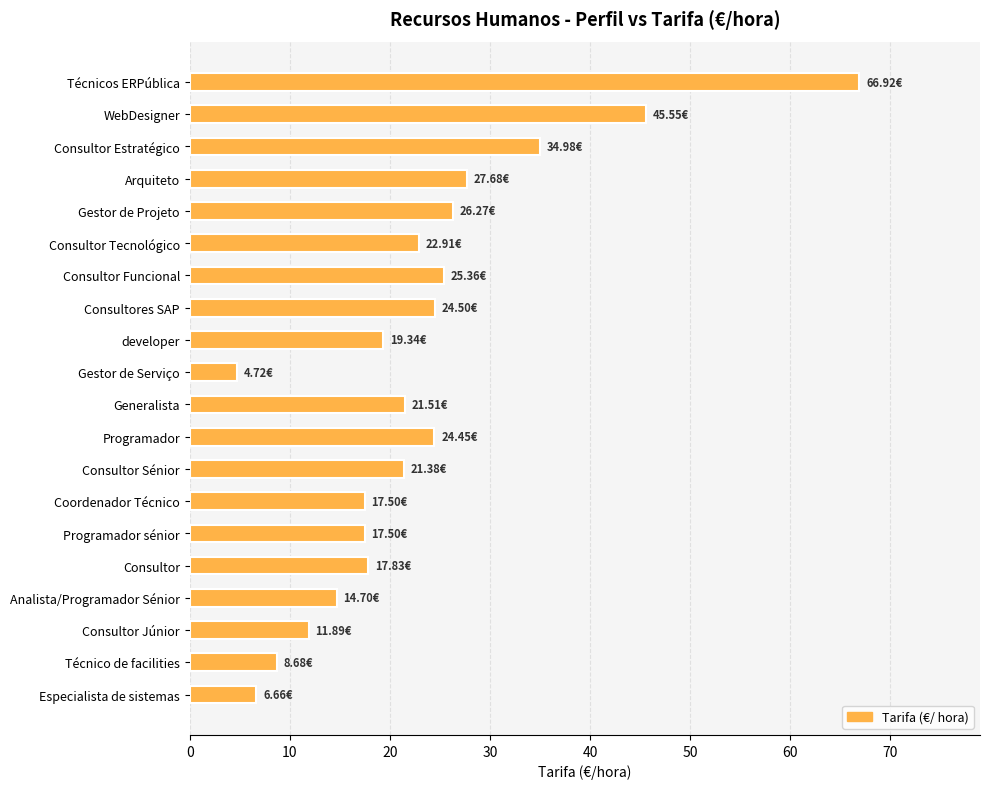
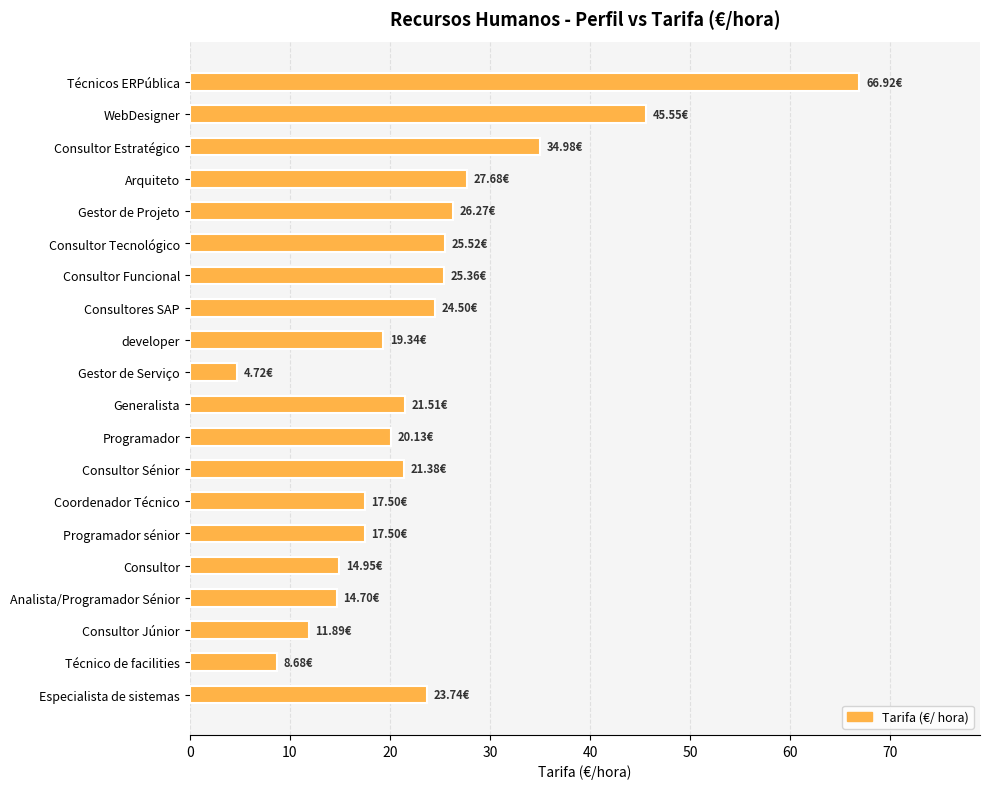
Consultor Tecnológico: 22.91€ -> 25.52€
Programador: 24.45€ -> 20.13€
Consultor: 17.83€ -> 14.95€
Especialista de sistemas: 6.66€ -> 23.74€
